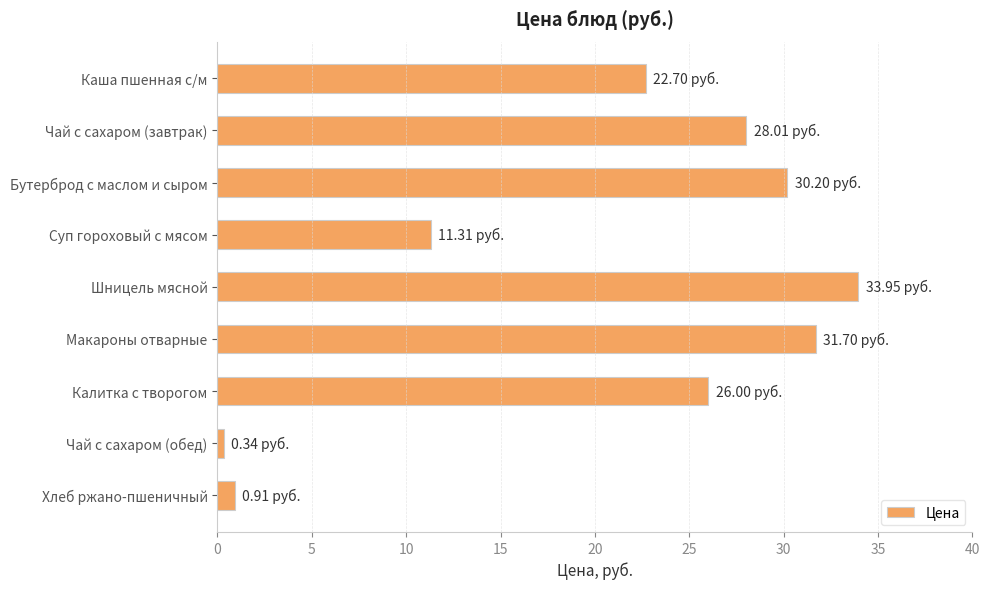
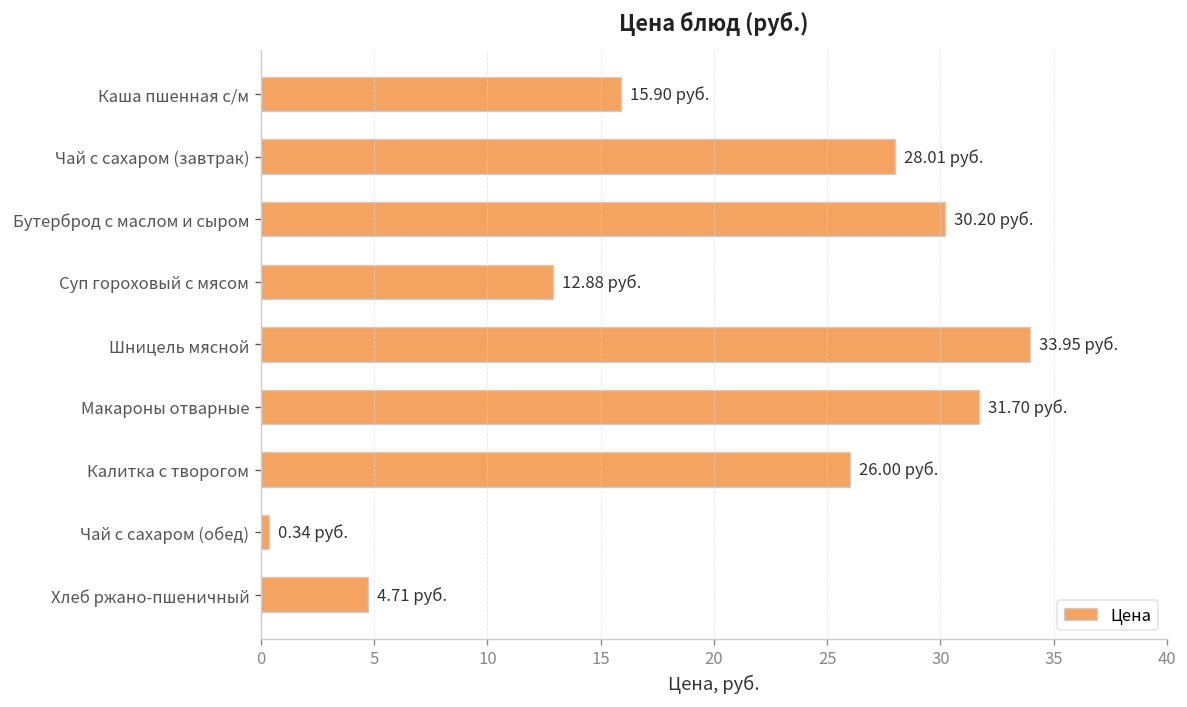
Каша пшенная с/м: 22.70 -> 15.90
Суп гороховый с мясом: 11.31 -> 12.88
Хлеб ржано-пшеничный: 0.91 -> 4.71
